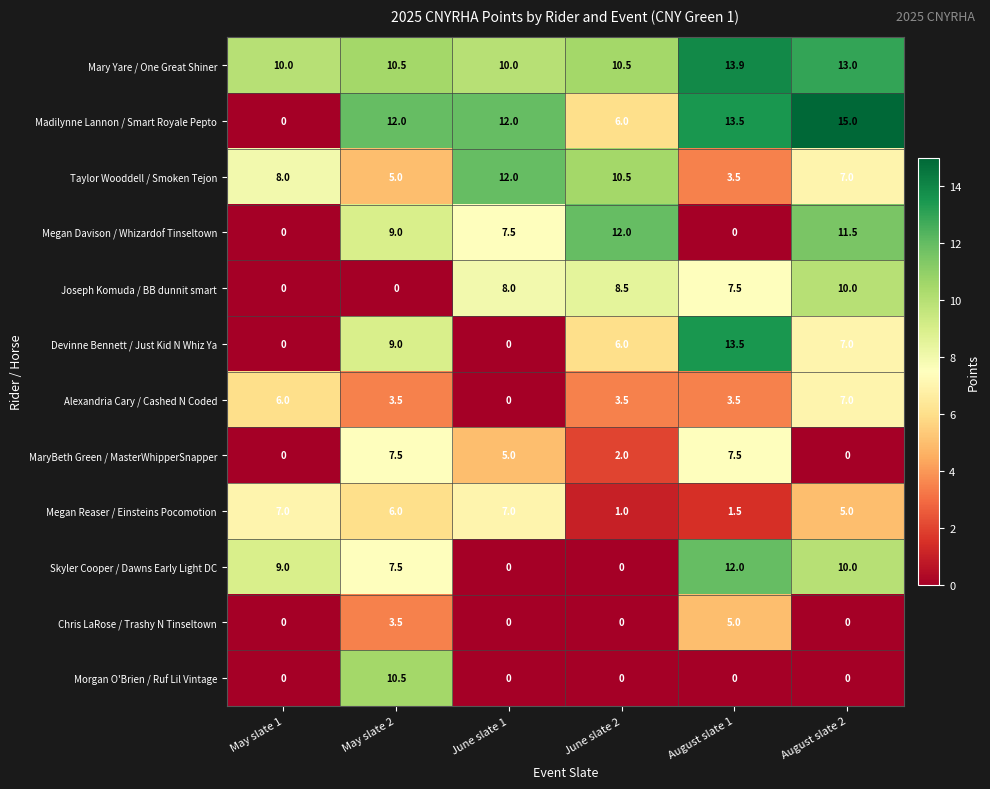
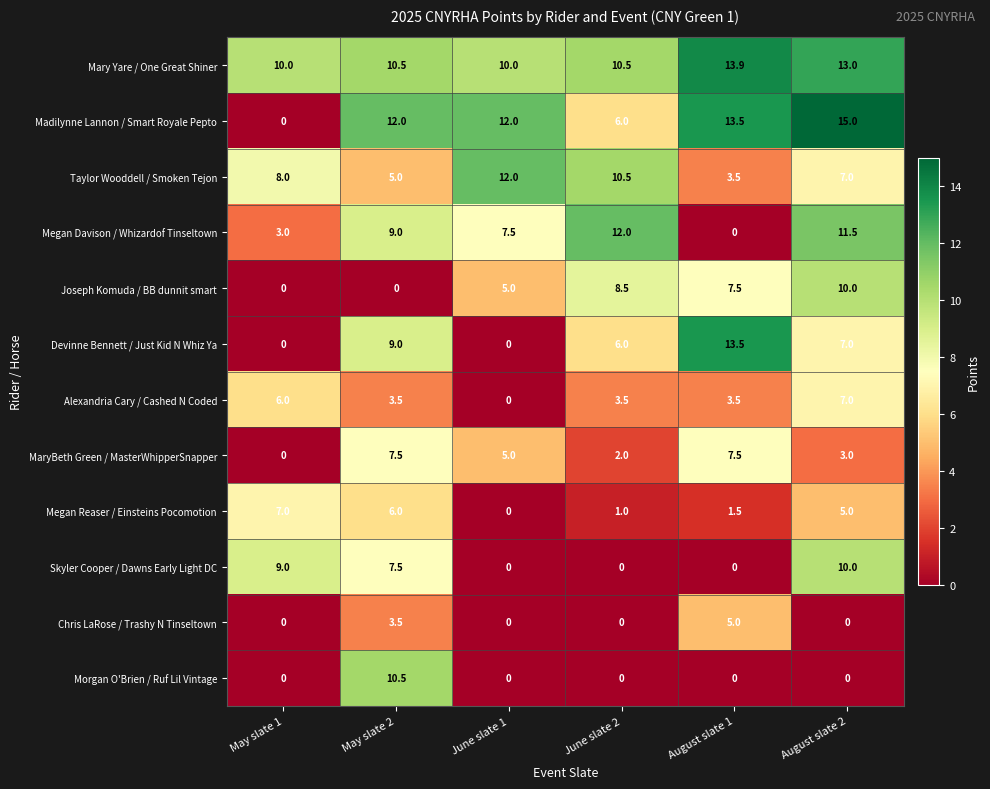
Megan Davison / Whizardof Tinseltown, May slate 1: 0 -> 3.0
Joseph Komuda / BB dunnit smart, June slate 1: 8.0 -> 5.0
MaryBeth Green / MasterWhipperSnapper, August slate 2: 0 -> 3.0
Megan Reaser / Einsteins Pocomotion, June slate 1: 7.0 -> 0
Skyler Cooper / Dawns Early Light DC, August slate 1: 12.0 -> 0
